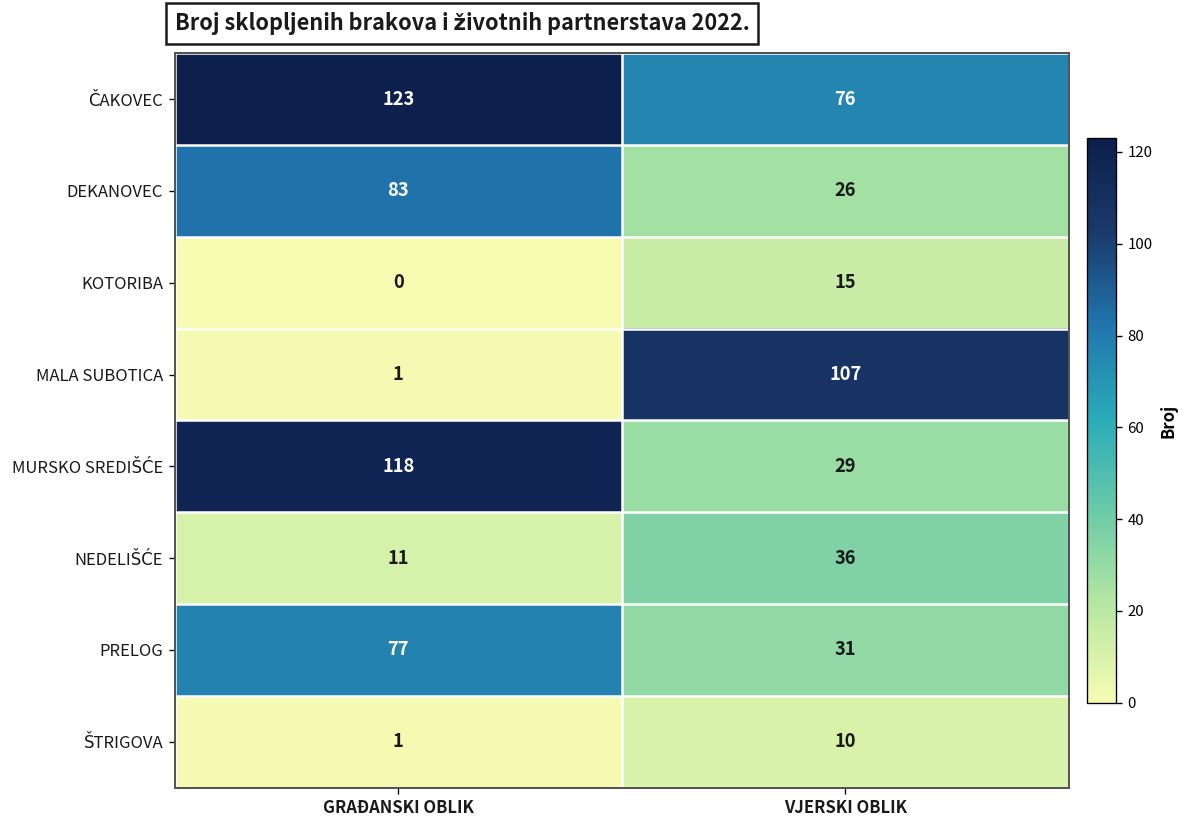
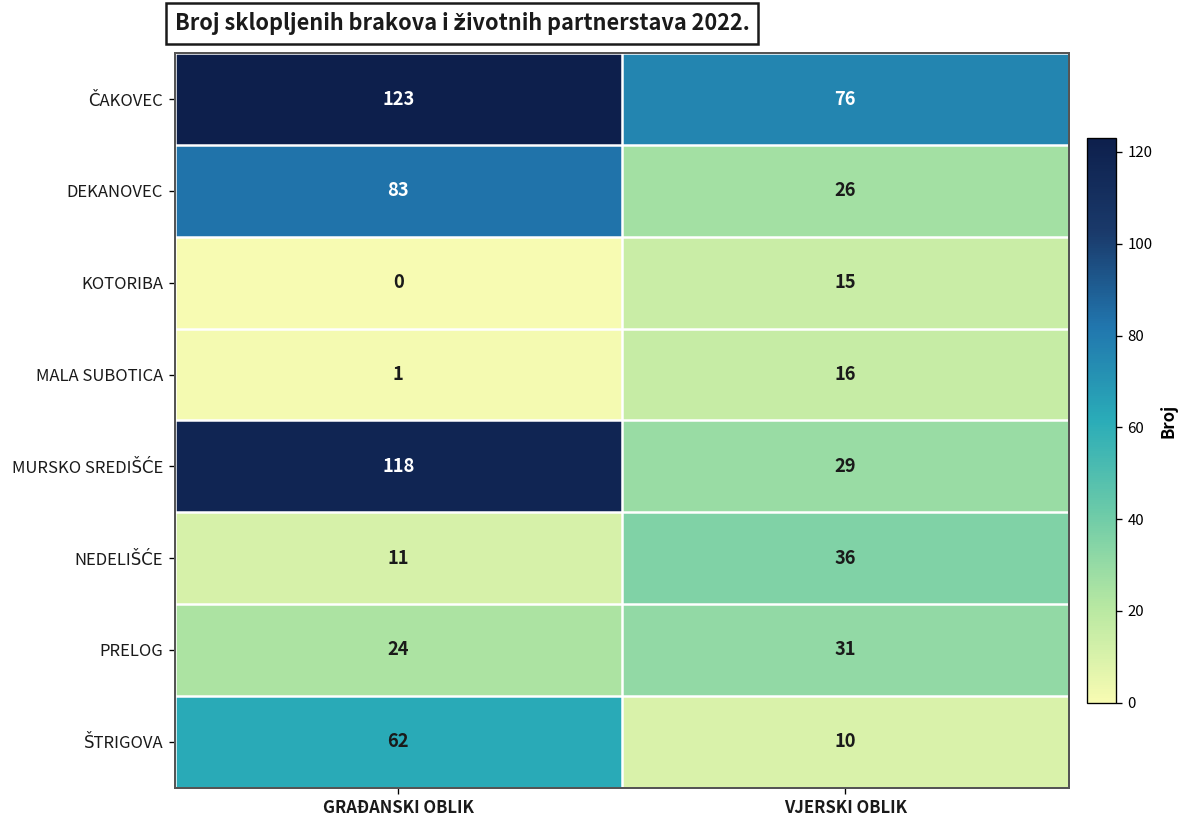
MALA SUBOTICA, VJERSKI OBLIK: 107 -> 16
PRELOG, GRAĐANSKI OBLIK: 77 -> 24
ŠTRIGOVA, GRAĐANSKI OBLIK: 1 -> 62
